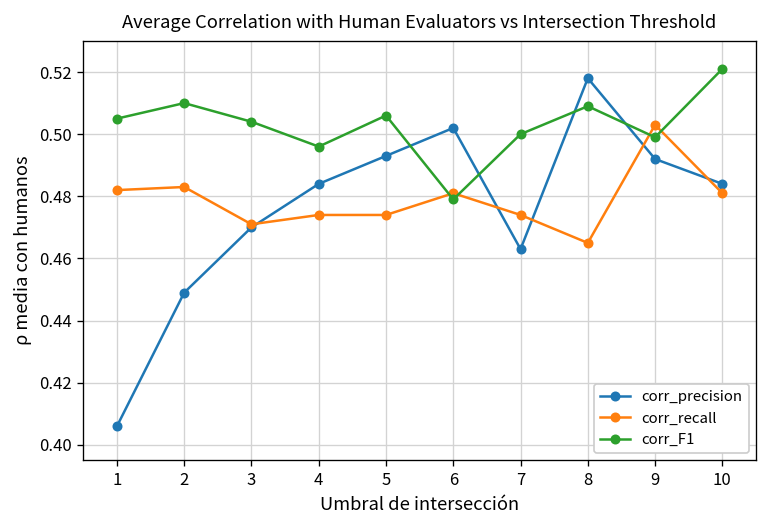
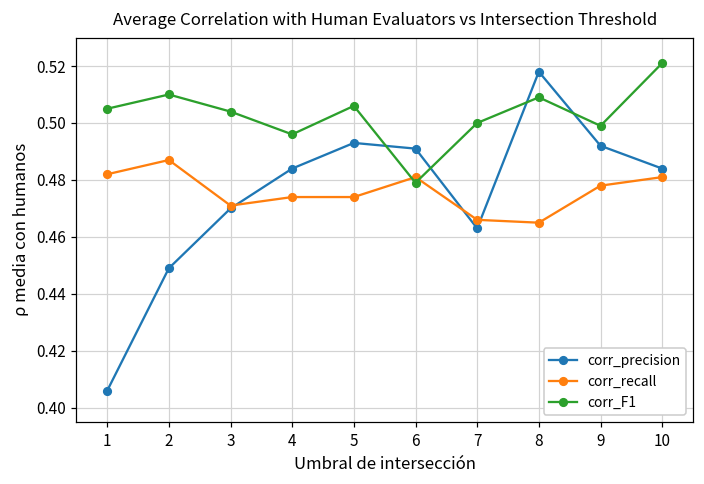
corr_recall, 2: 0.483 -> 0.487
corr_precision, 6: 0.502 -> 0.491
corr_recall, 7: 0.474 -> 0.466
corr_recall, 9: 0.503 -> 0.478
